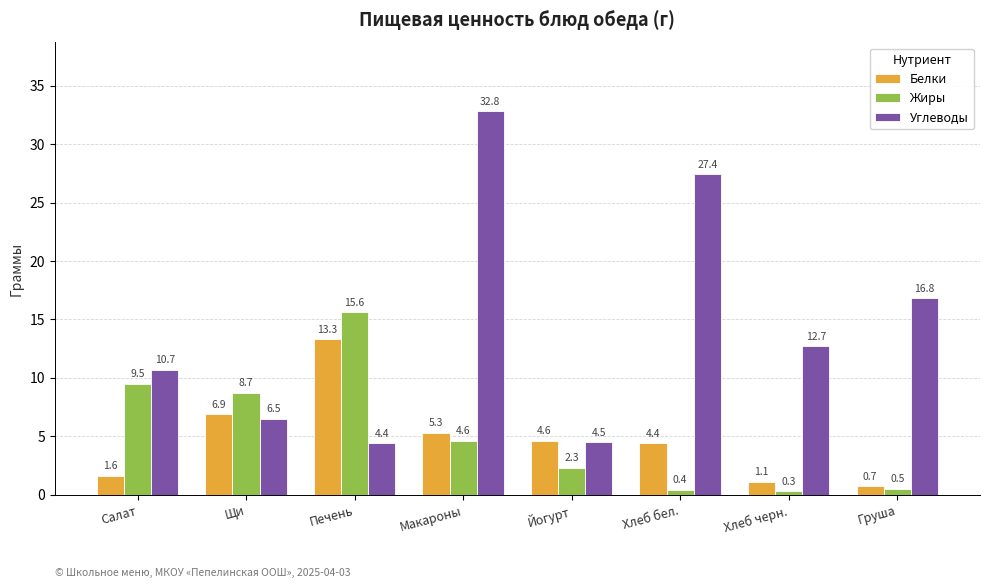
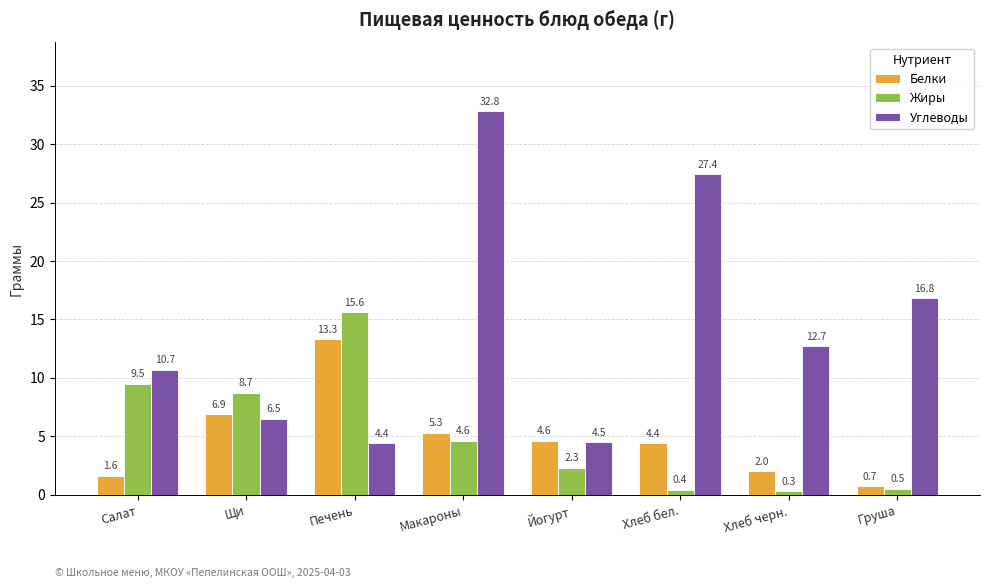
Белки, Хлеб черн.: 1.1 -> 2.0
